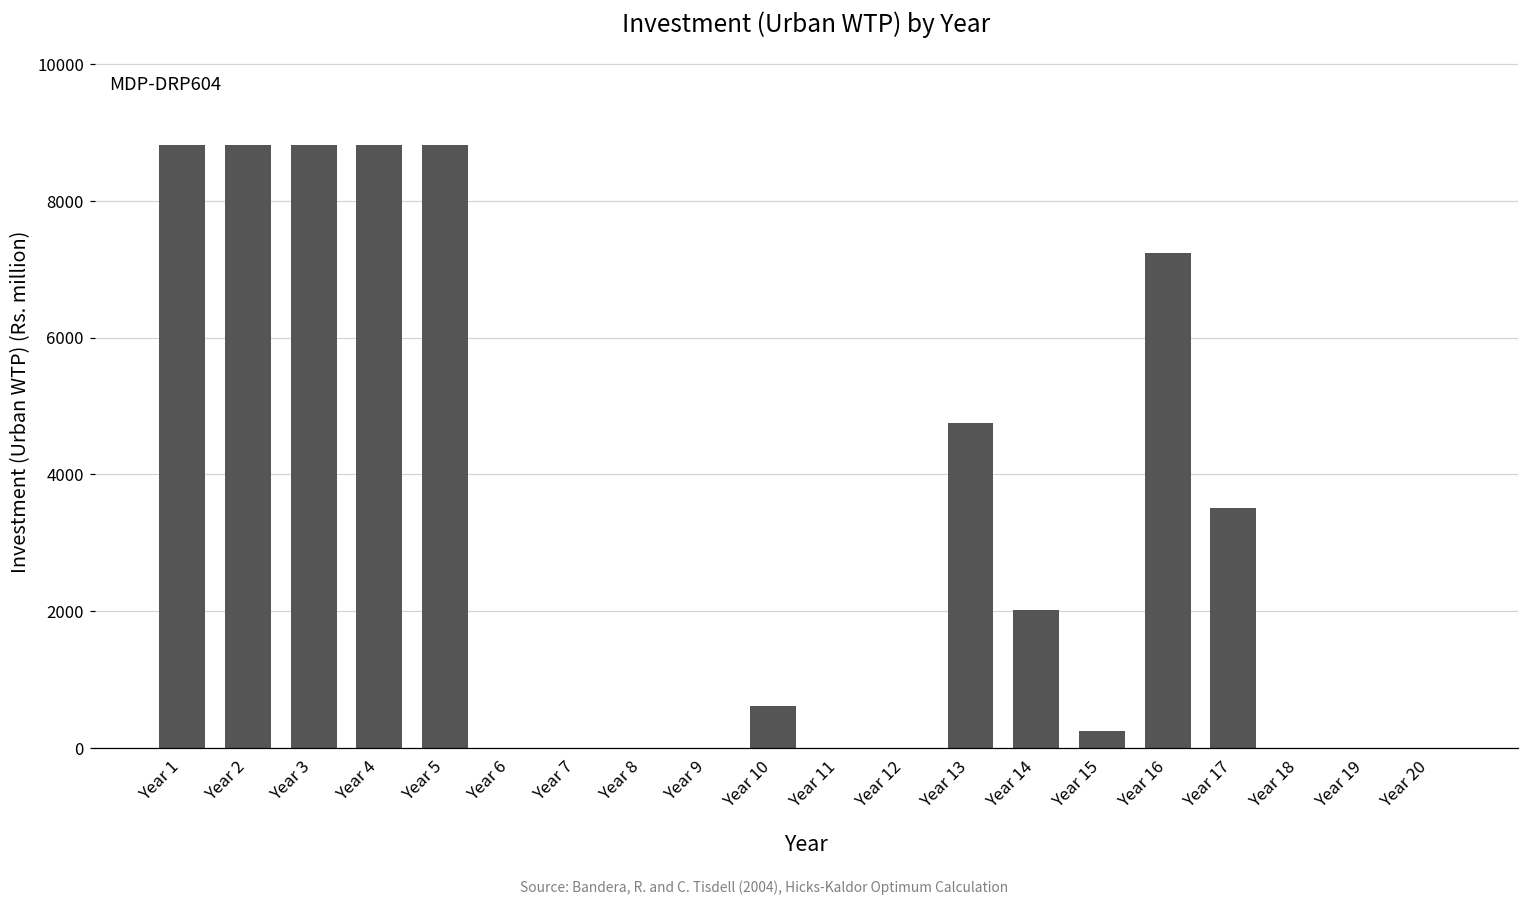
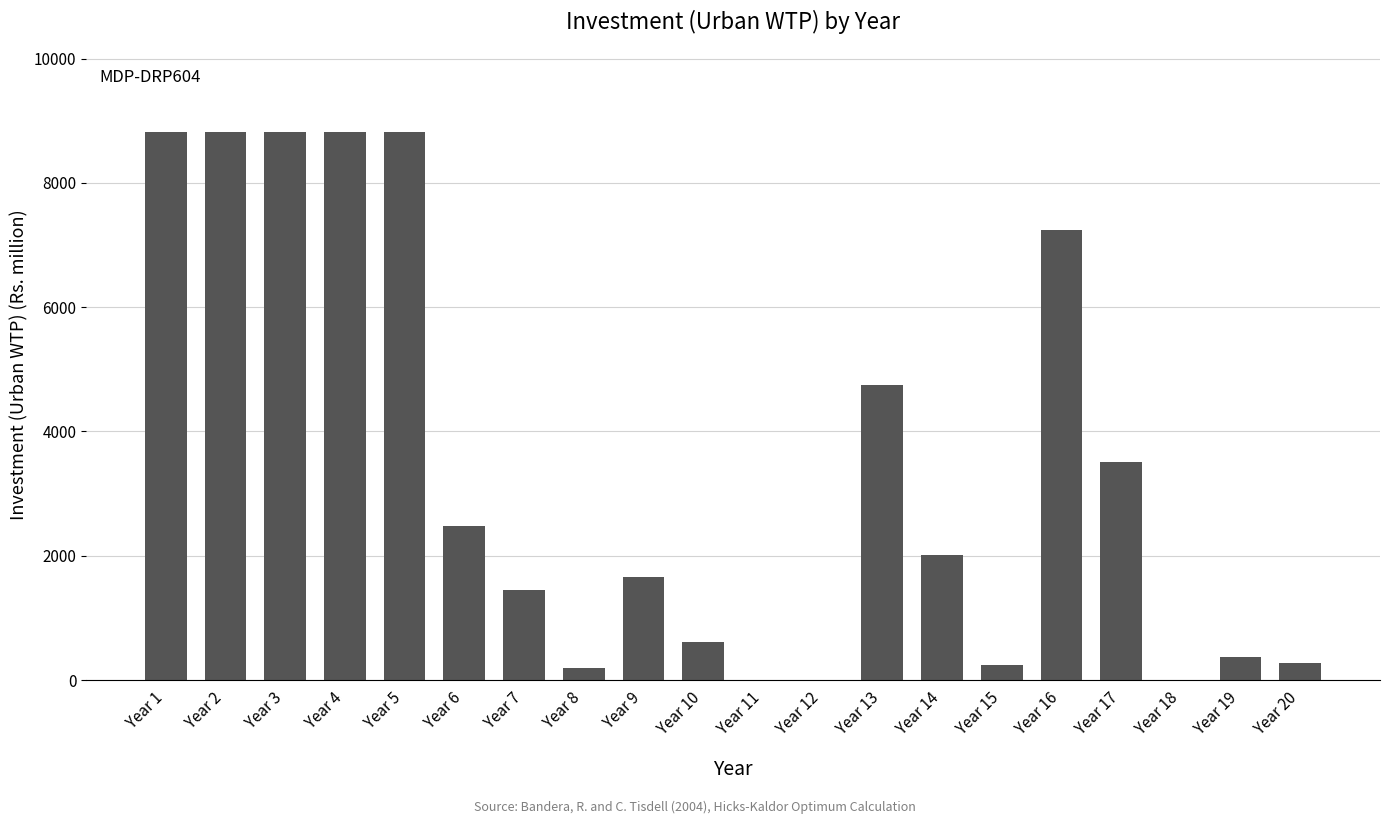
Year 6: 0 -> 2500
Year 7: 0 -> 1400
Year 8: 0 -> 200
Year 9: 0 -> 1700
Year 19: 0 -> 400
Year 20: 0 -> 300
